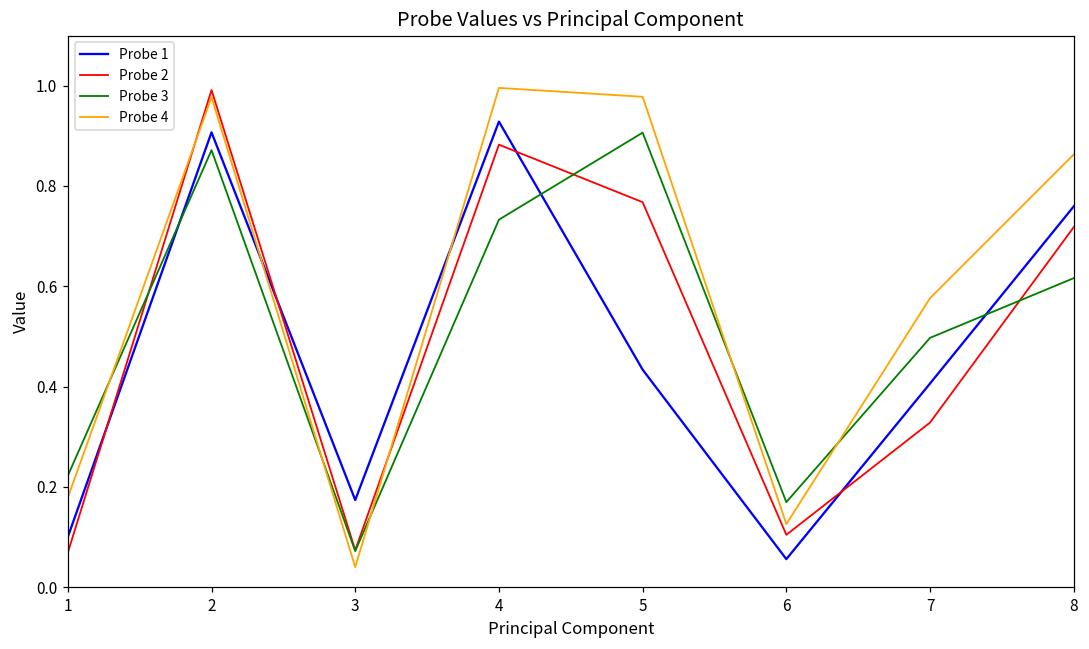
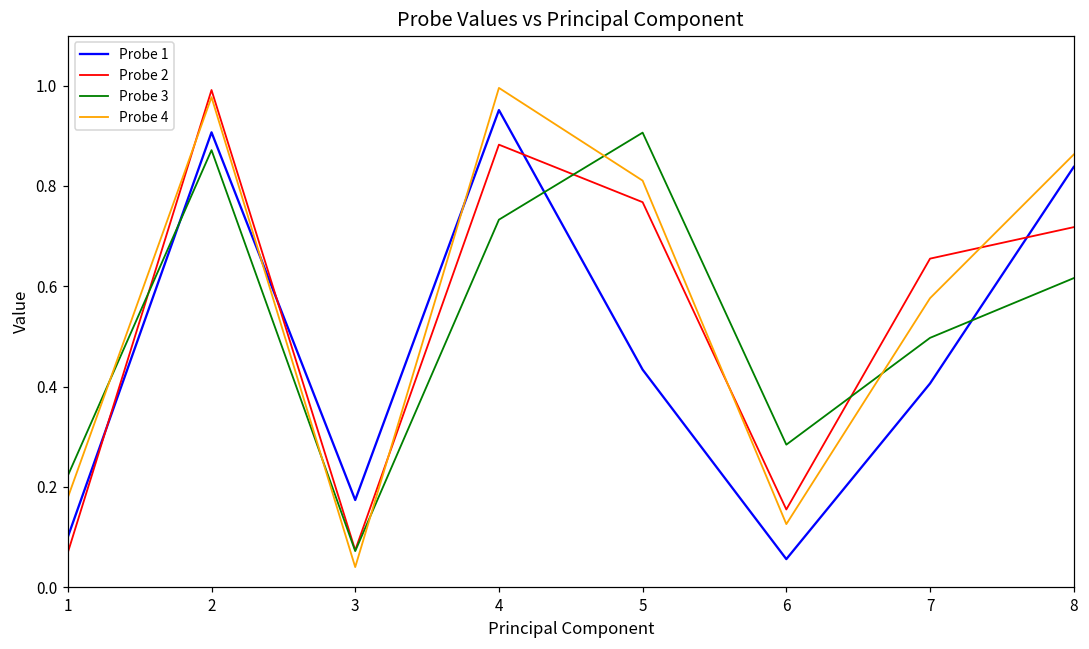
Probe 1, 4: 0.93 -> 0.95
Probe 4, 5: 0.98 -> 0.81
Probe 2, 6: 0.10 -> 0.15
Probe 3, 6: 0.17 -> 0.28
Probe 2, 7: 0.33 -> 0.66
Probe 1, 8: 0.76 -> 0.84
